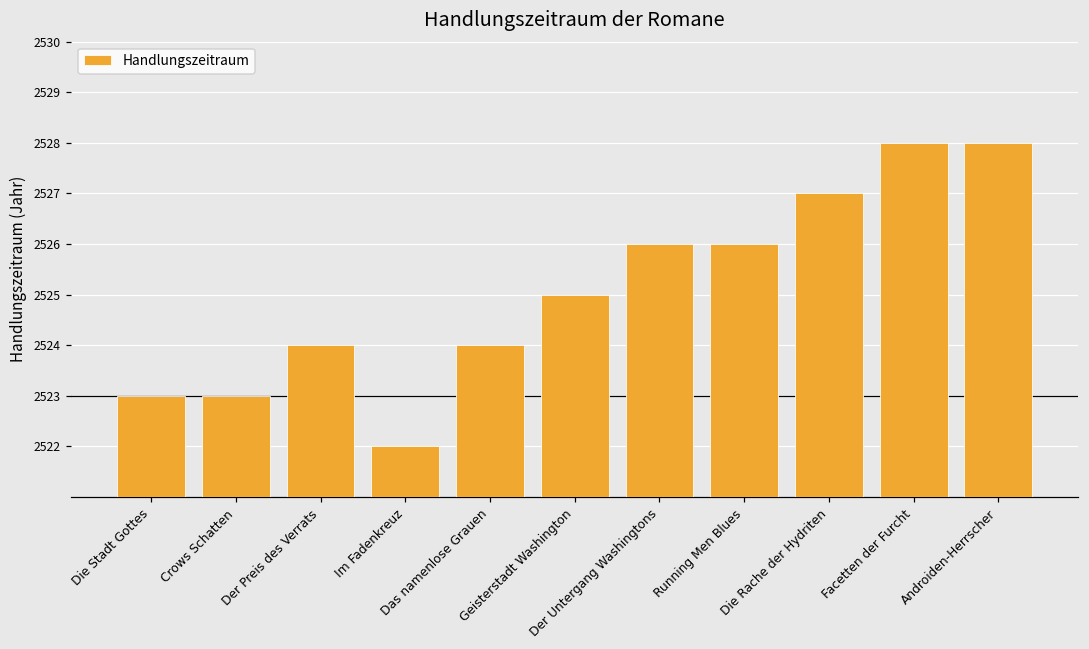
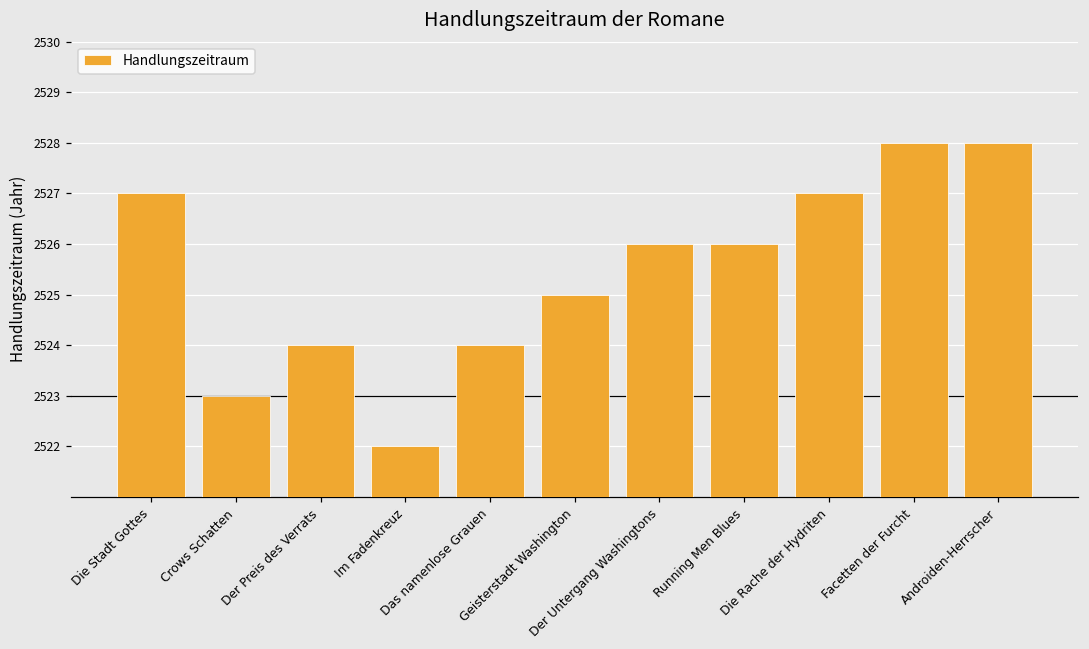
Die Stadt Gottes: 2523 -> 2527
